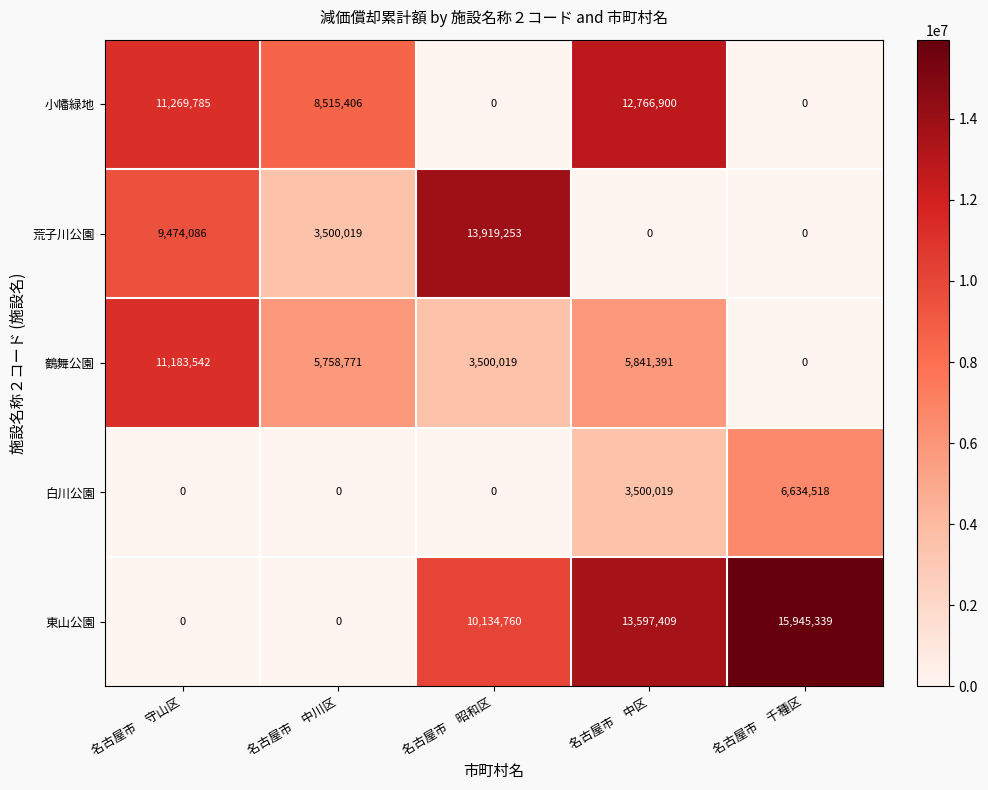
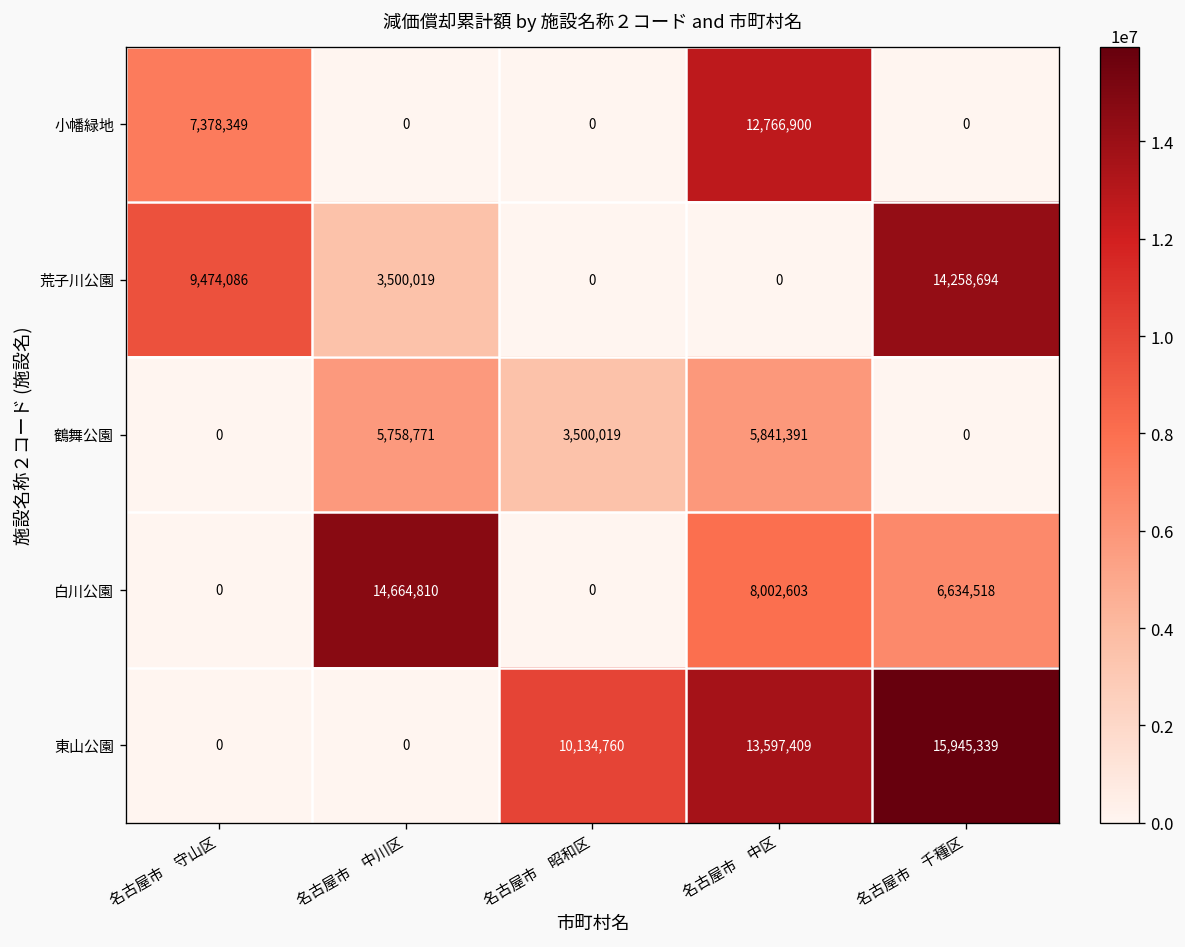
小幡緑地, 名古屋市 守山区: 11,269,785 -> 7,378,349
小幡緑地, 名古屋市 中川区: 8,515,406 -> 0
荒子川公園, 名古屋市 昭和区: 13,919,253 -> 0
荒子川公園, 名古屋市 千種区: 0 -> 14,258,694
鶴舞公園, 名古屋市 守山区: 11,183,542 -> 0
白川公園, 名古屋市 中川区: 0 -> 14,664,810
白川公園, 名古屋市 中区: 3,500,019 -> 8,002,603
